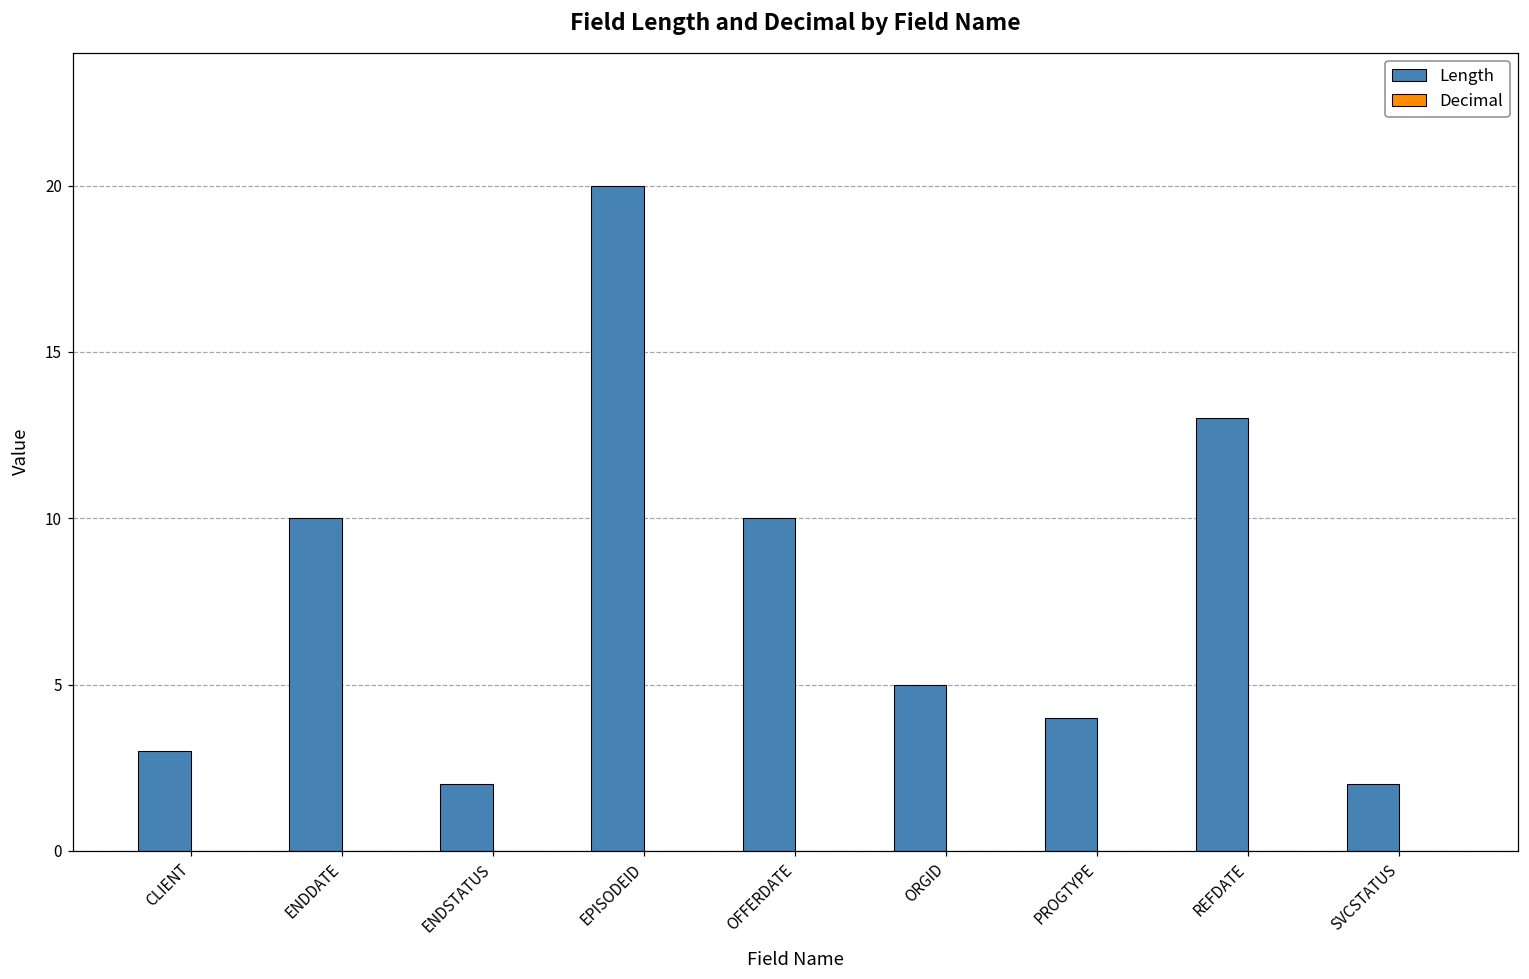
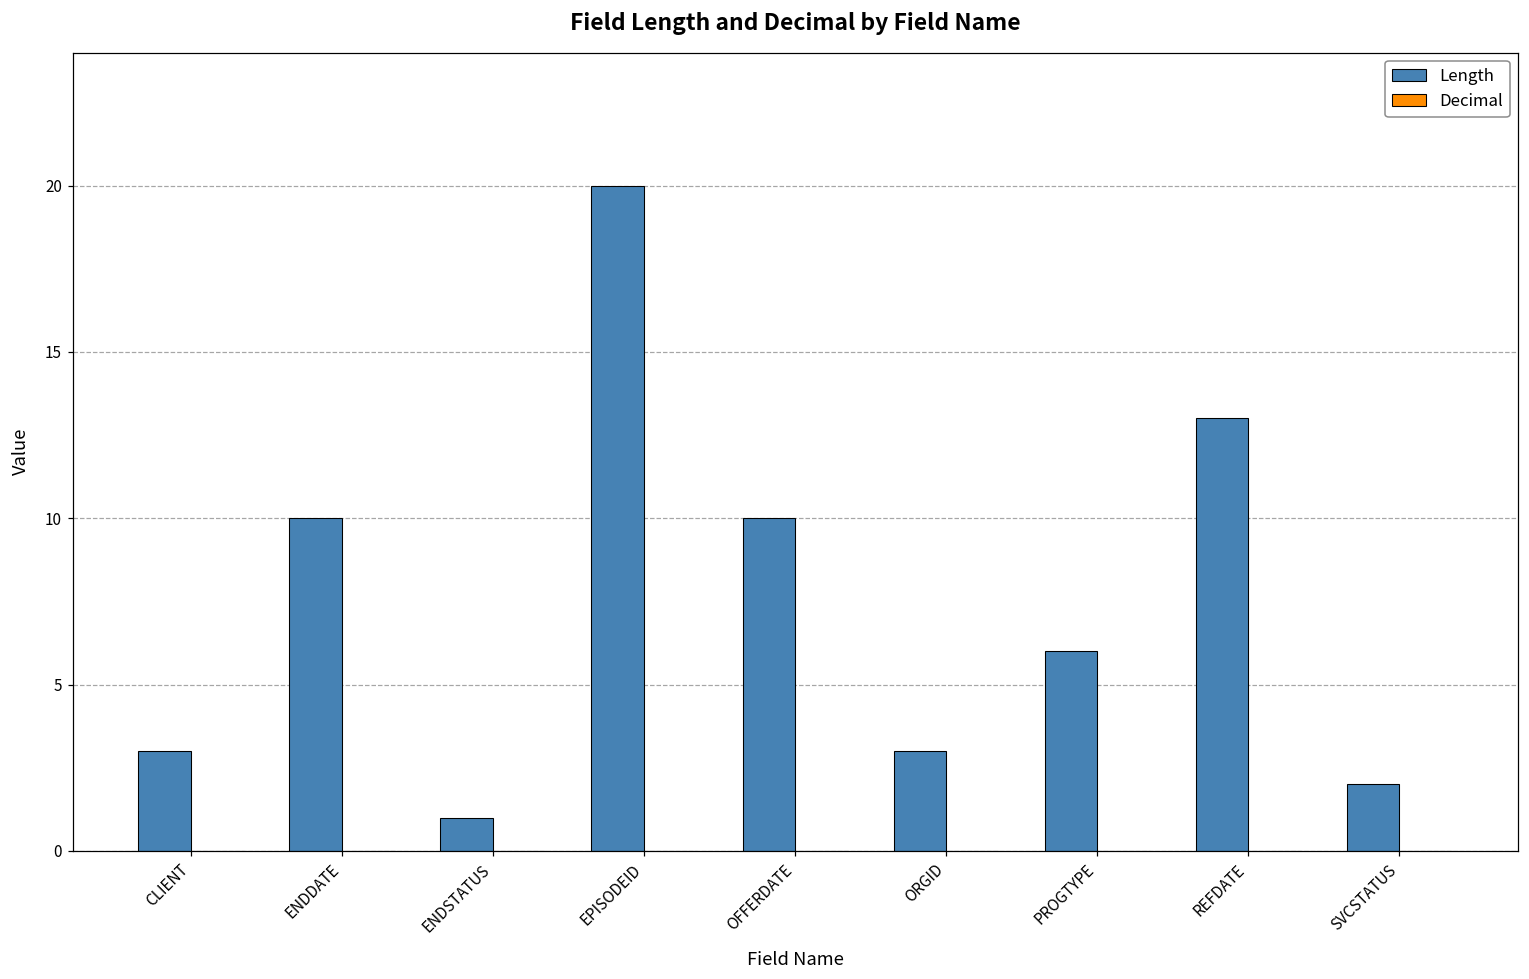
Length, ENDSTATUS: 2 -> 1
Length, ORGID: 5 -> 3
Length, PROGTYPE: 4 -> 6
